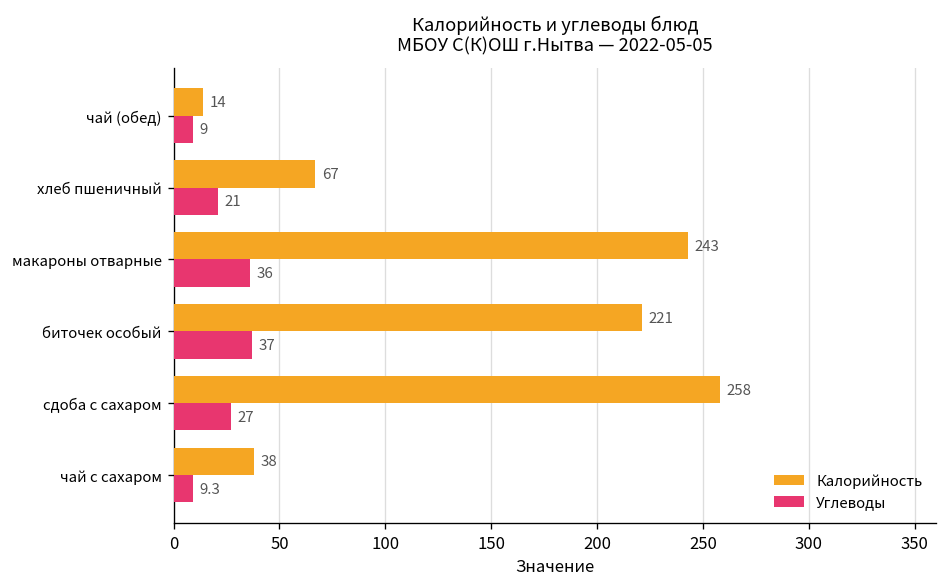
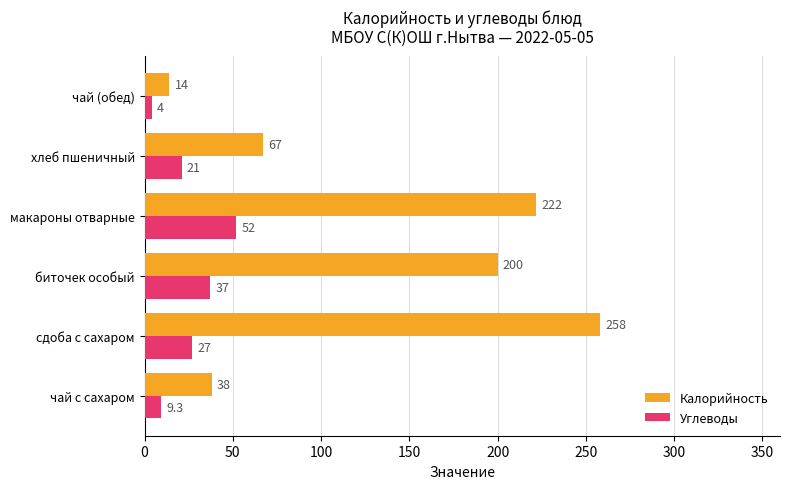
Углеводы, чай (обед): 9 -> 4
Калорийность, макароны отварные: 243 -> 222
Углеводы, макароны отварные: 36 -> 52
Калорийность, биточек особый: 221 -> 200
